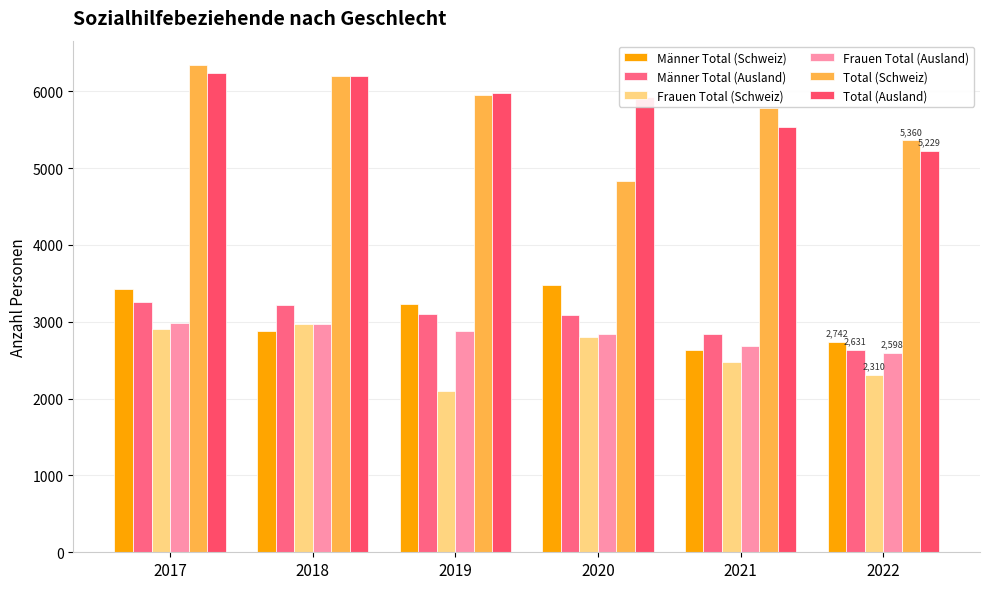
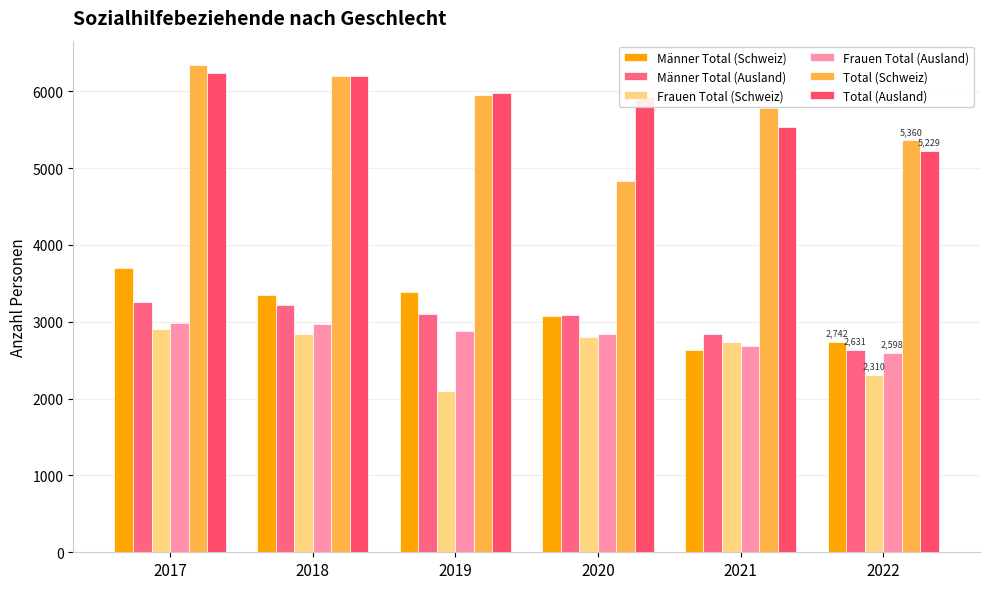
Männer Total (Schweiz), 2017: 3400 -> 3700
Männer Total (Schweiz), 2018: 2900 -> 3400
Frauen Total (Schweiz), 2018: 3000 -> 2800
Männer Total (Schweiz), 2019: 3200 -> 3400
Männer Total (Schweiz), 2020: 3500 -> 3100
Frauen Total (Schweiz), 2021: 2500 -> 2700
